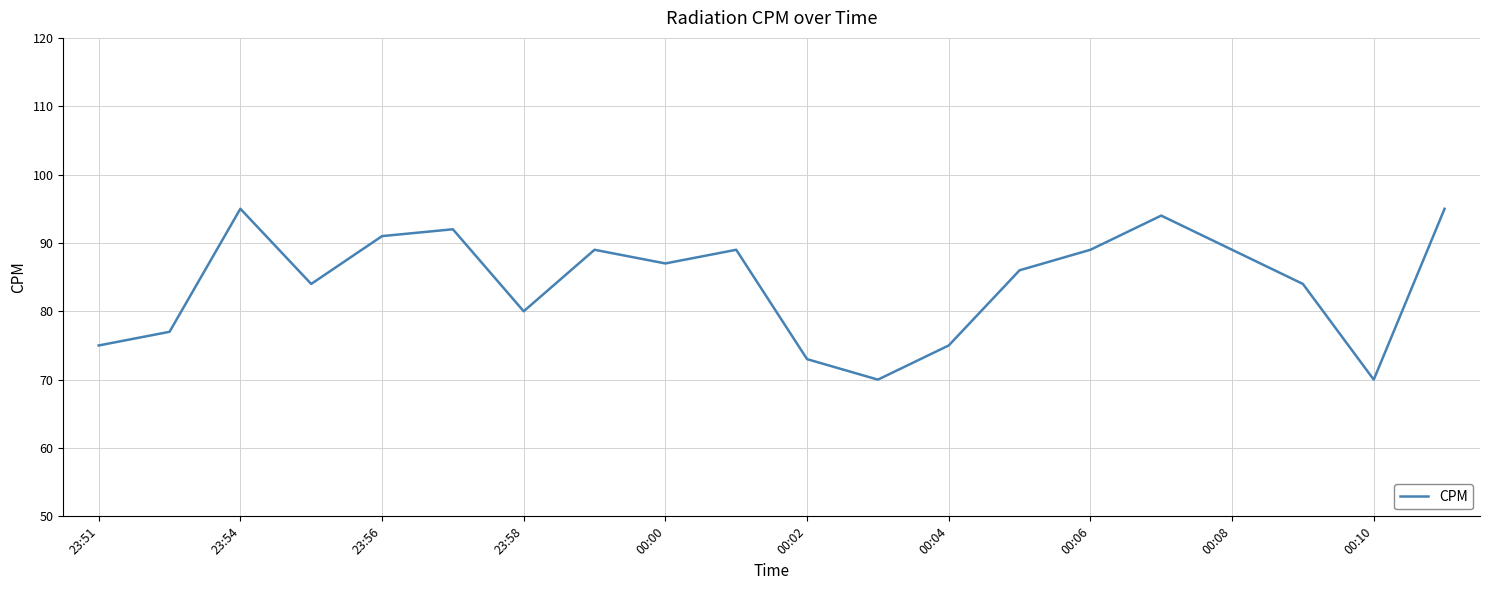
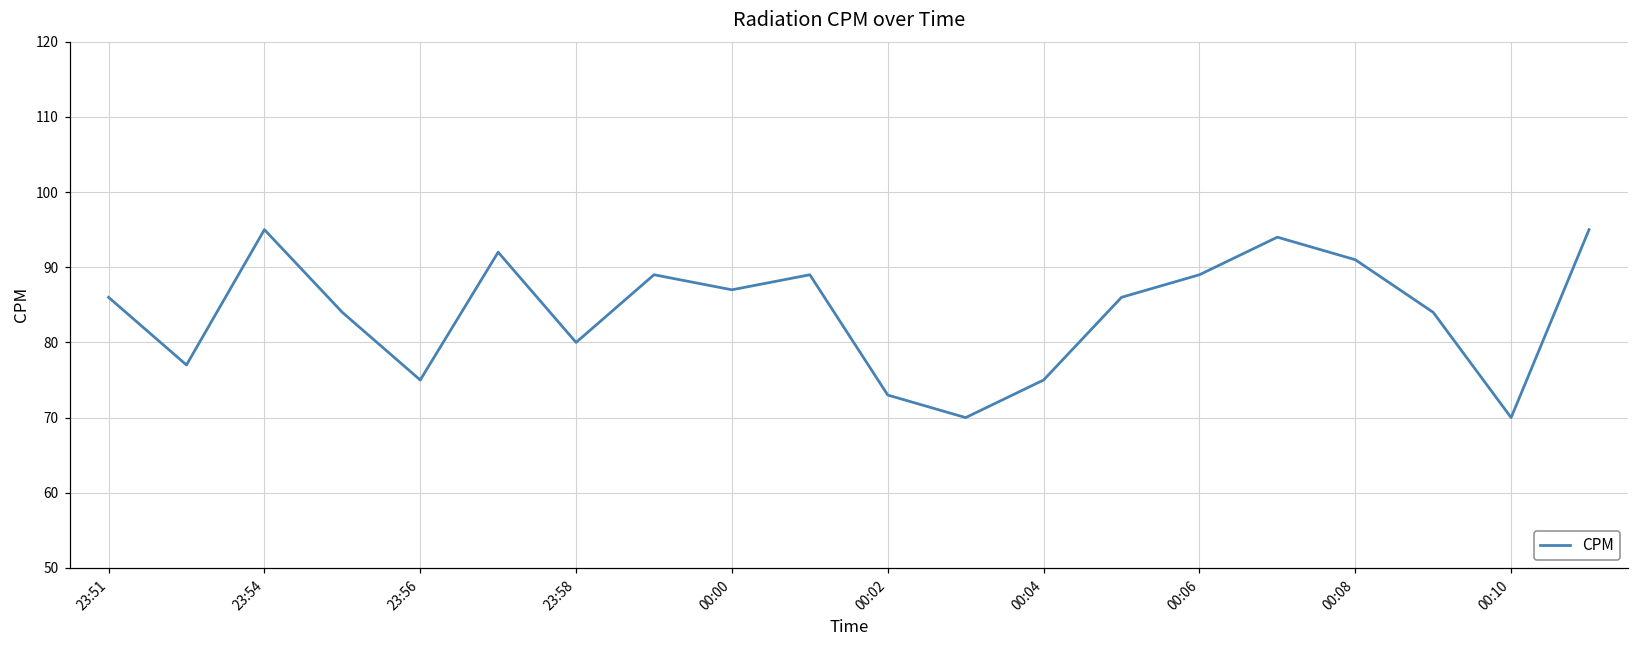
23:51: 75 -> 86
23:56: 91 -> 75
00:08: 89 -> 91
